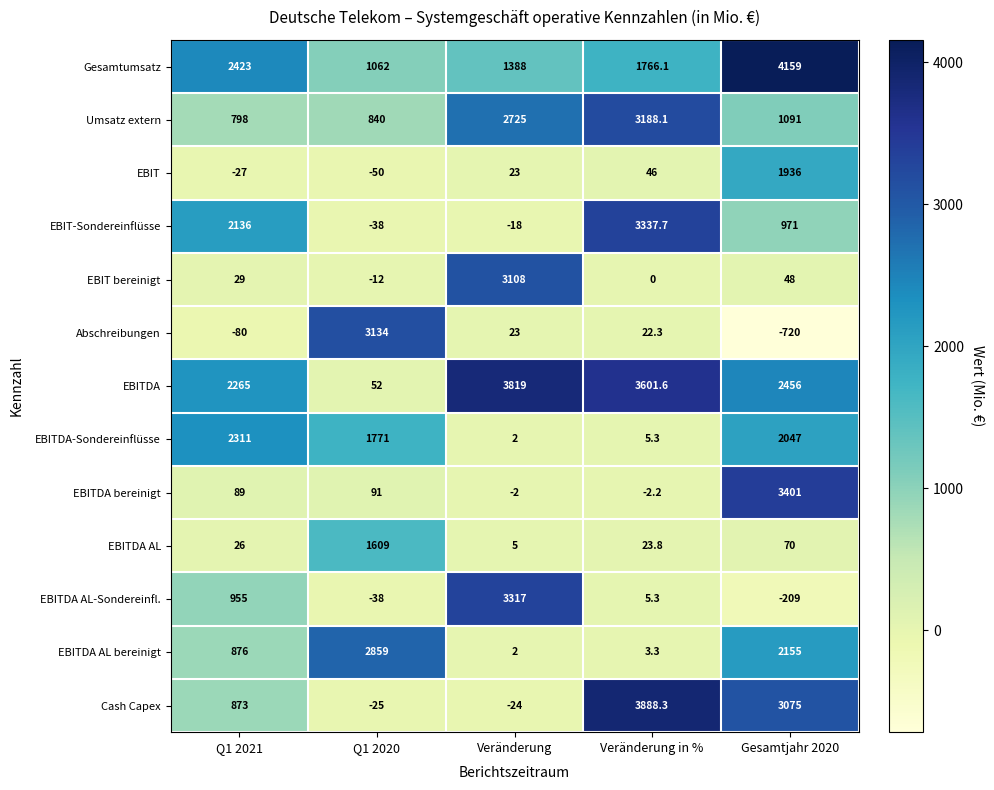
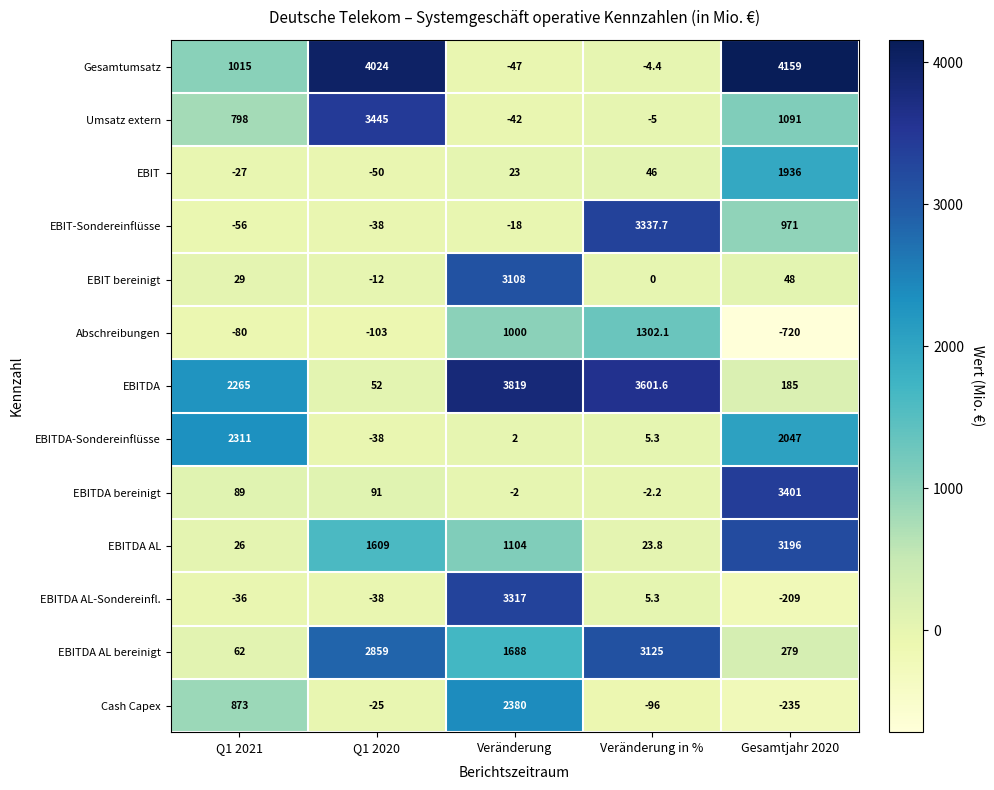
Gesamtumsatz, Q1 2021: 2423 -> 1015
Gesamtumsatz, Q1 2020: 1062 -> 4024
Gesamtumsatz, Veränderung: 1388 -> -47
Gesamtumsatz, Veränderung in %: 1766.1 -> -4.4
Umsatz extern, Q1 2020: 840 -> 3445
Umsatz extern, Veränderung: 2725 -> -42
Umsatz extern, Veränderung in %: 3188.1 -> -5
EBIT-Sondereinflüsse, Q1 2021: 2136 -> -56
Abschreibungen, Q1 2020: 3134 -> -103
Abschreibungen, Veränderung: 23 -> 1000
Abschreibungen, Veränderung in %: 22.3 -> 1302.1
EBITDA, Gesamtjahr 2020: 2456 -> 185
EBITDA-Sondereinflüsse, Q1 2020: 1771 -> -38
EBITDA AL, Veränderung: 5 -> 1104
EBITDA AL, Gesamtjahr 2020: 70 -> 3196
EBITDA AL-Sondereinfl., Q1 2021: 955 -> -36
EBITDA AL bereinigt, Q1 2021: 876 -> 62
EBITDA AL bereinigt, Veränderung: 2 -> 1688
EBITDA AL bereinigt, Veränderung in %: 3.3 -> 3125
EBITDA AL bereinigt, Gesamtjahr 2020: 2155 -> 279
Cash Capex, Veränderung: -24 -> 2380
Cash Capex, Veränderung in %: 3888.3 -> -96
Cash Capex, Gesamtjahr 2020: 3075 -> -235
